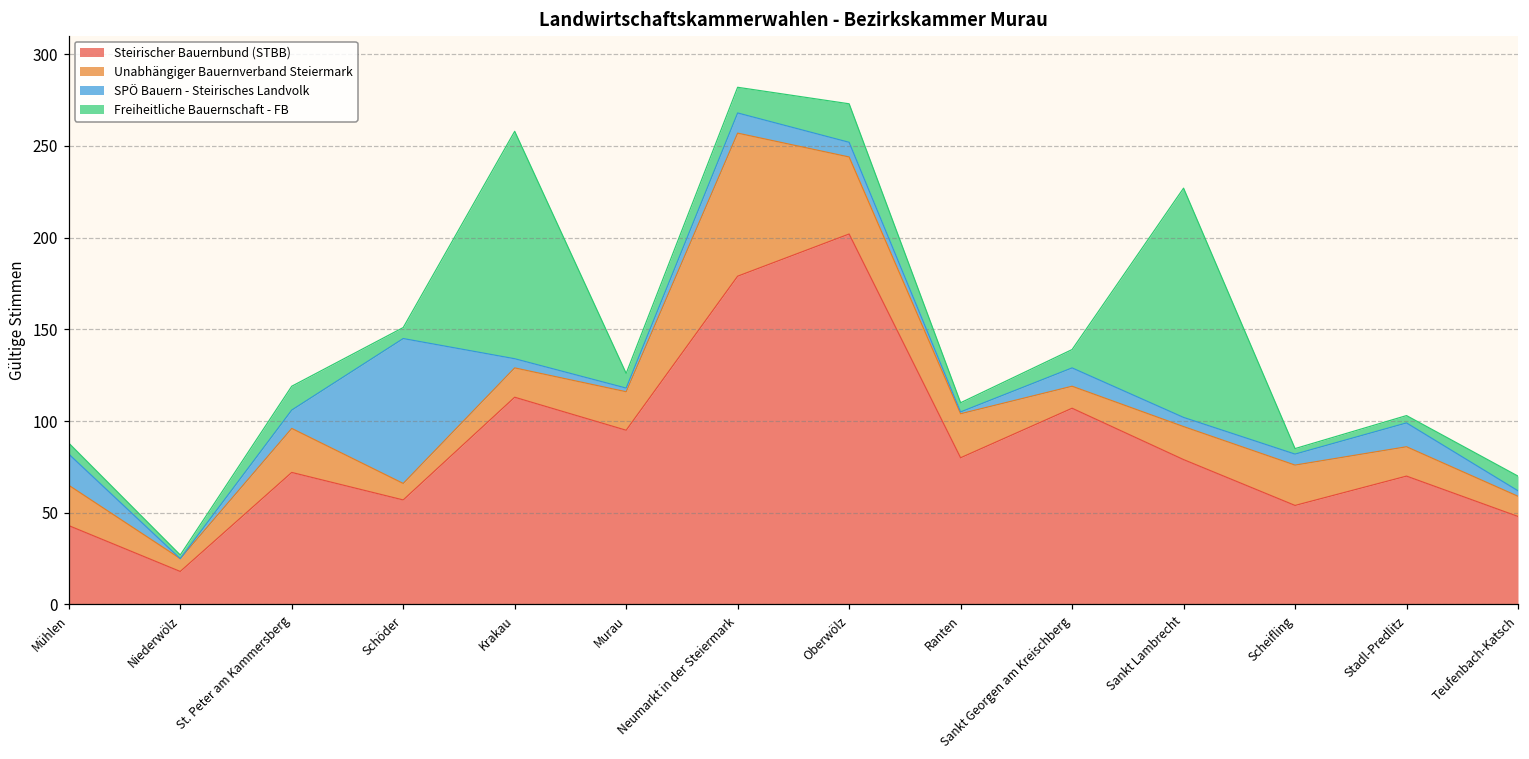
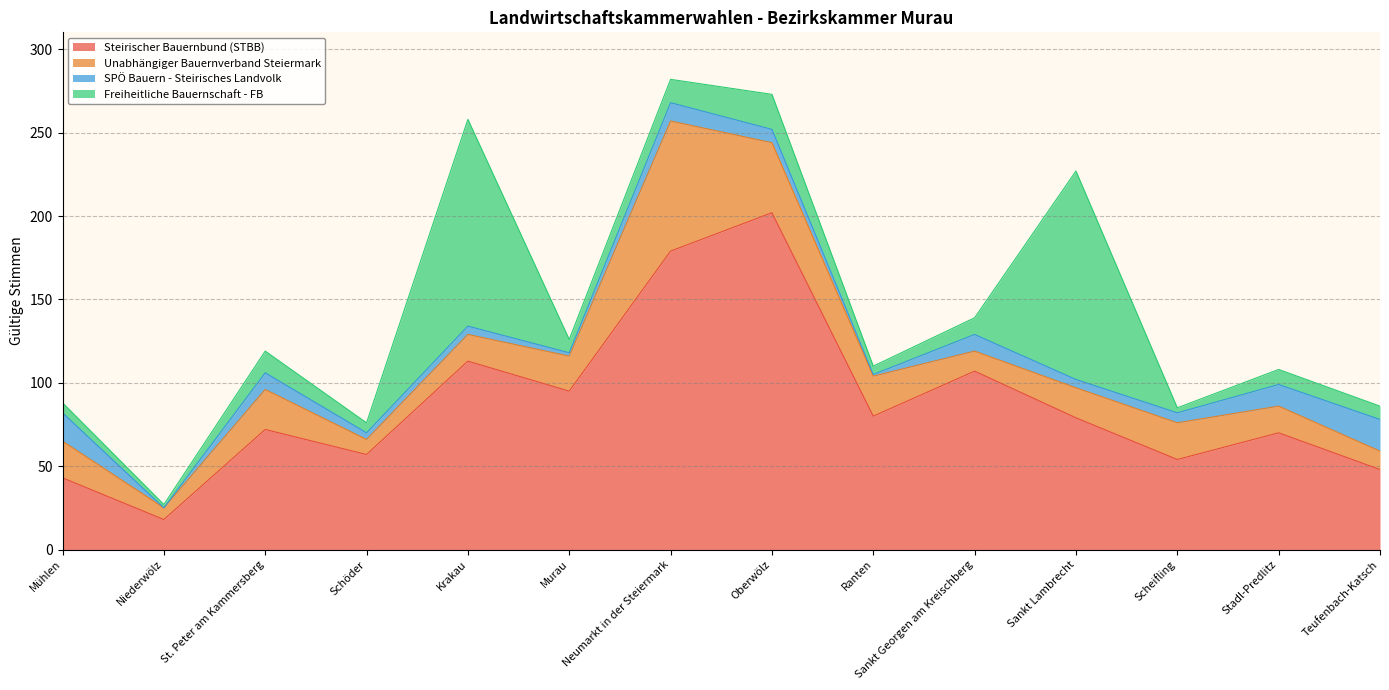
SPÖ Bauern - Steirisches Landvolk, Schöder: 79 -> 4
Freiheitliche Bauernschaft - FB, Stadl-Predlitz: 4 -> 9
SPÖ Bauern - Steirisches Landvolk, Teufenbach-Katsch: 3 -> 19
